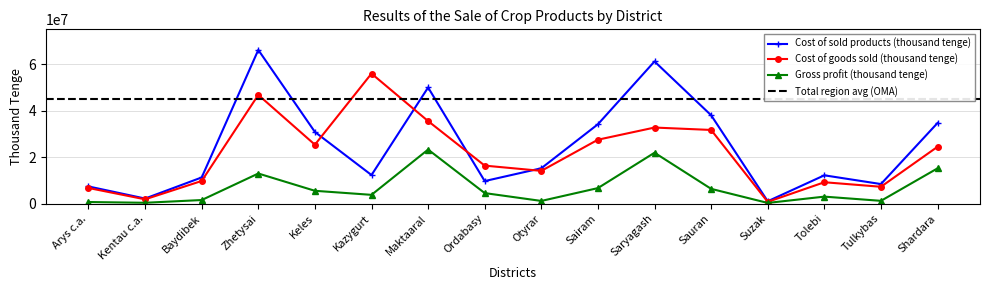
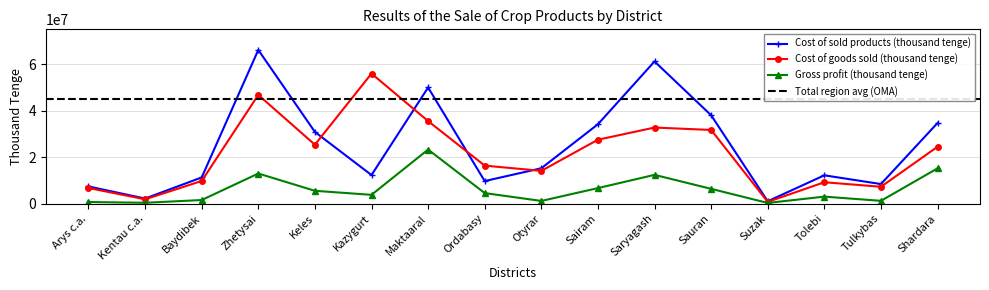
Gross profit (thousand tenge), Saryagash: 22000000 -> 12000000
